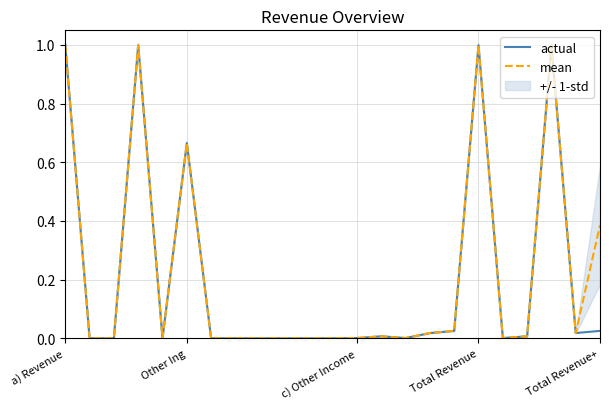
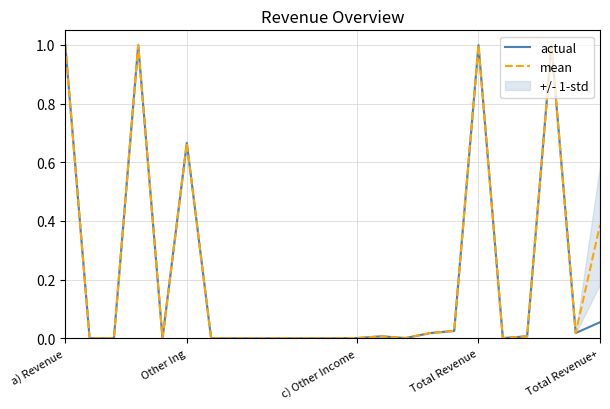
actual, Total Revenue+: 0.03 -> 0.05
